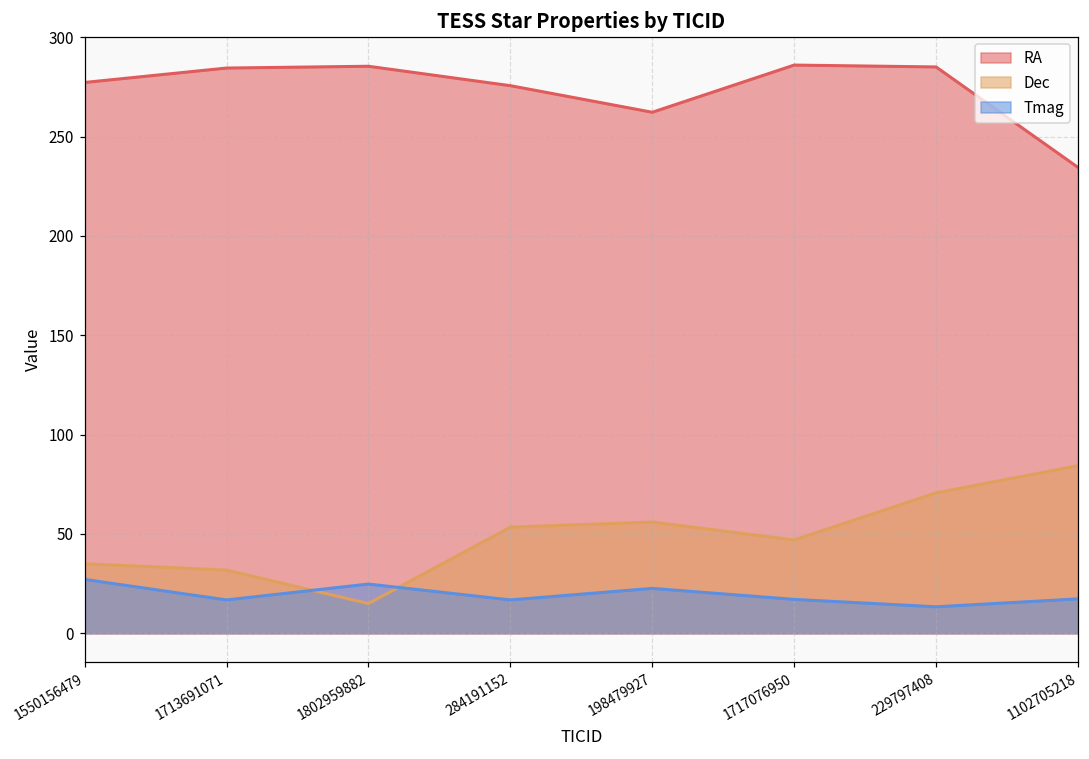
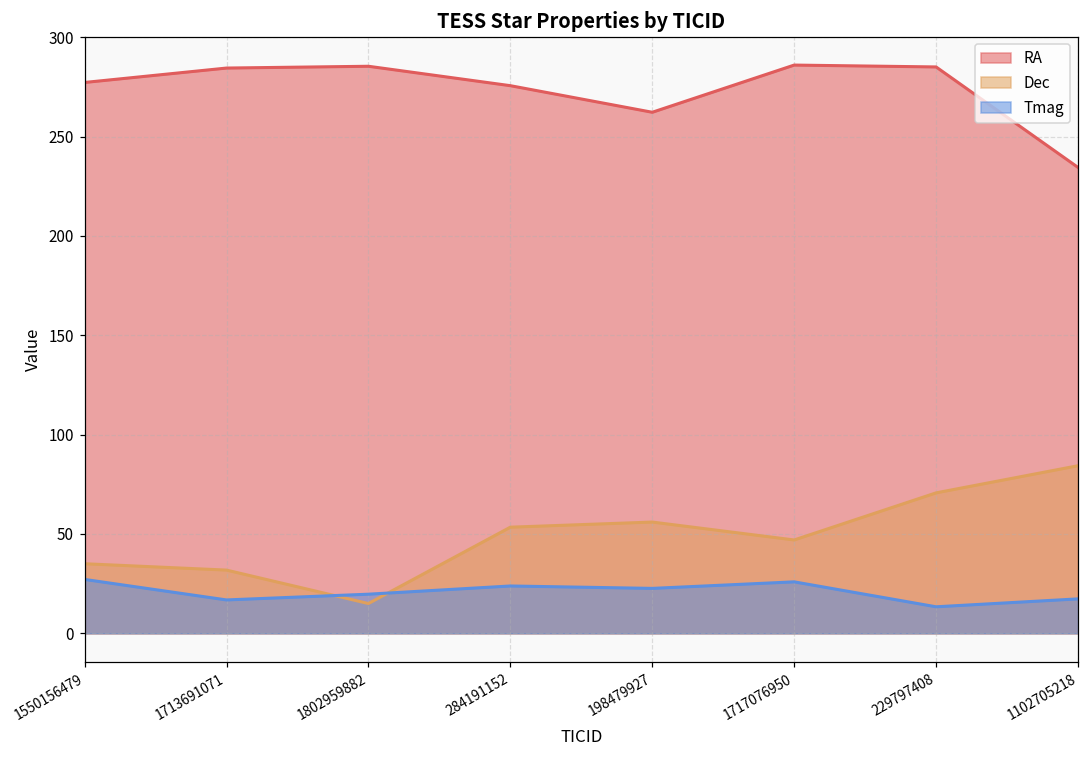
Tmag, 1802959882: 25 -> 20
Tmag, 284191152: 17 -> 24
Tmag, 1717076950: 17 -> 26
